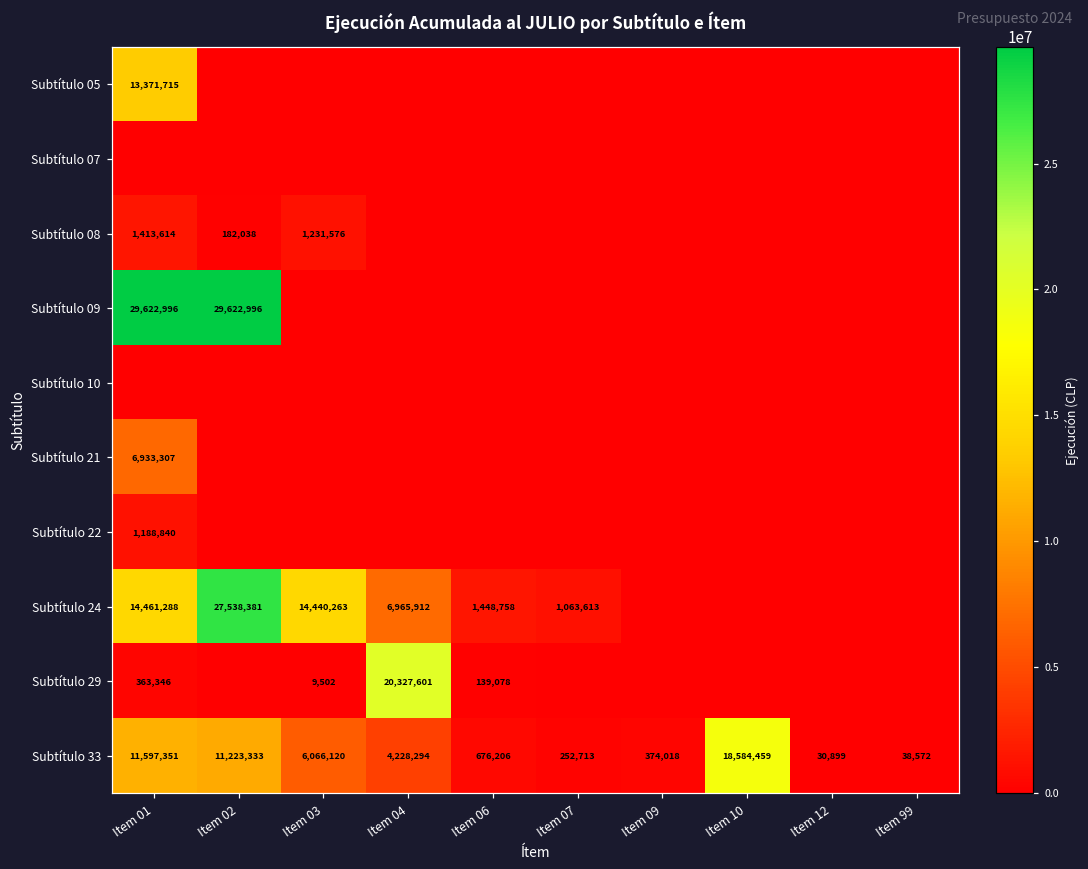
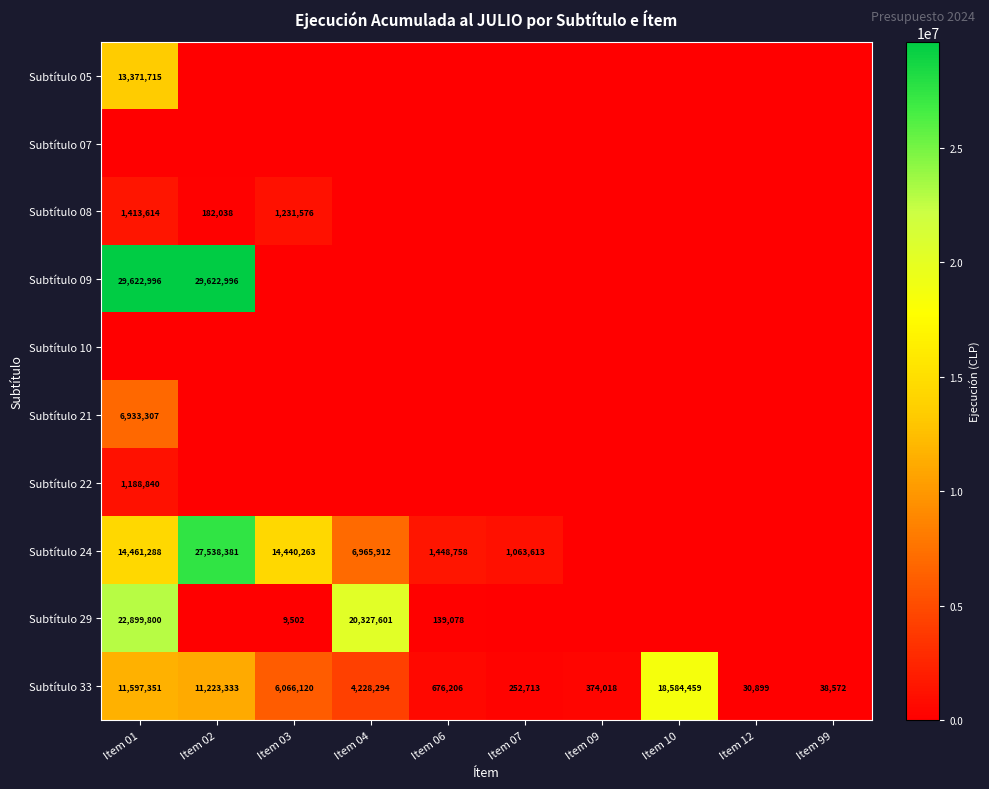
Subtítulo 29, Item 01: 363,346 -> 22,899,800
